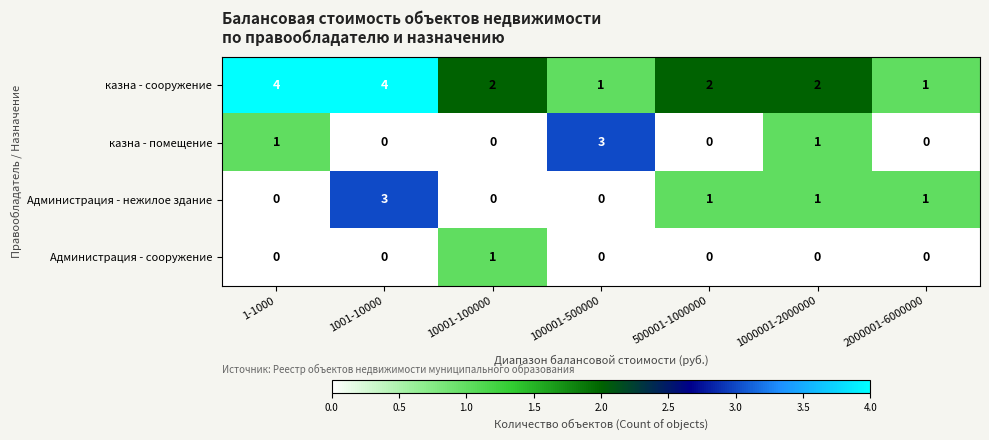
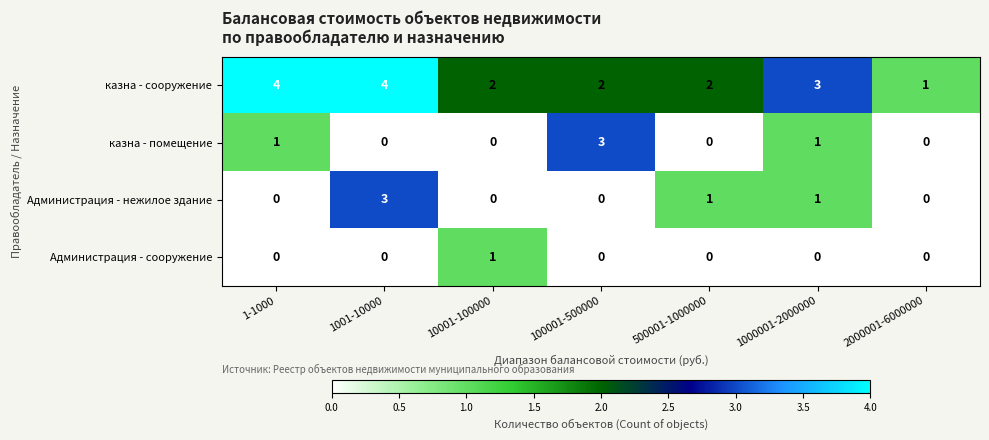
казна - сооружение, 100001-500000: 1 -> 2
казна - сооружение, 1000001-2000000: 2 -> 3
Администрация - нежилое здание, 2000001-6000000: 1 -> 0
